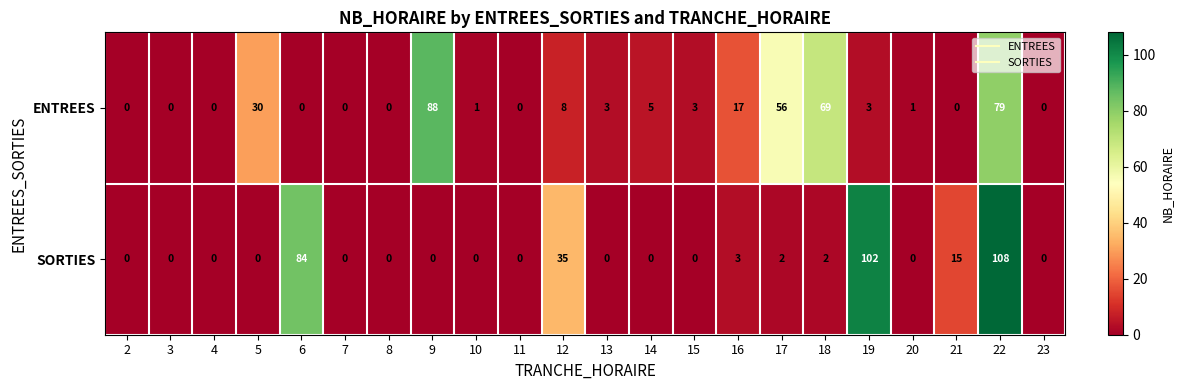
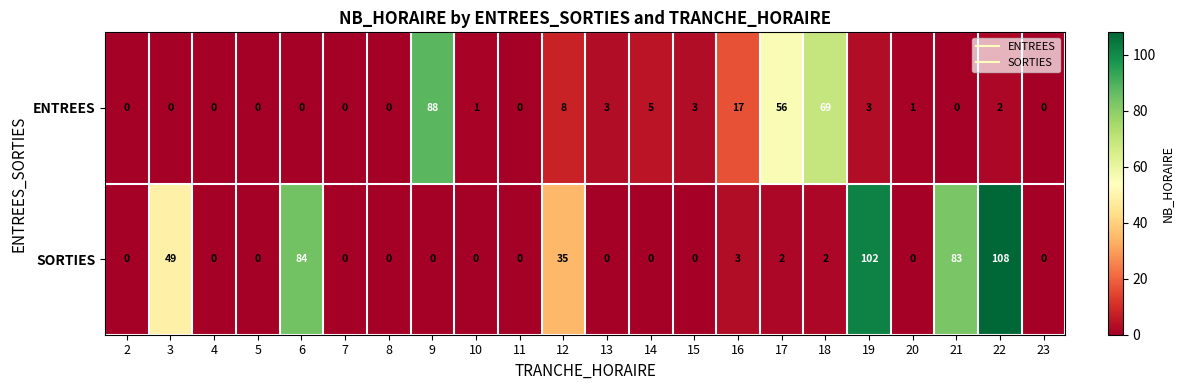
ENTREES, 5: 30 -> 0
ENTREES, 22: 79 -> 2
SORTIES, 3: 0 -> 49
SORTIES, 21: 15 -> 83
